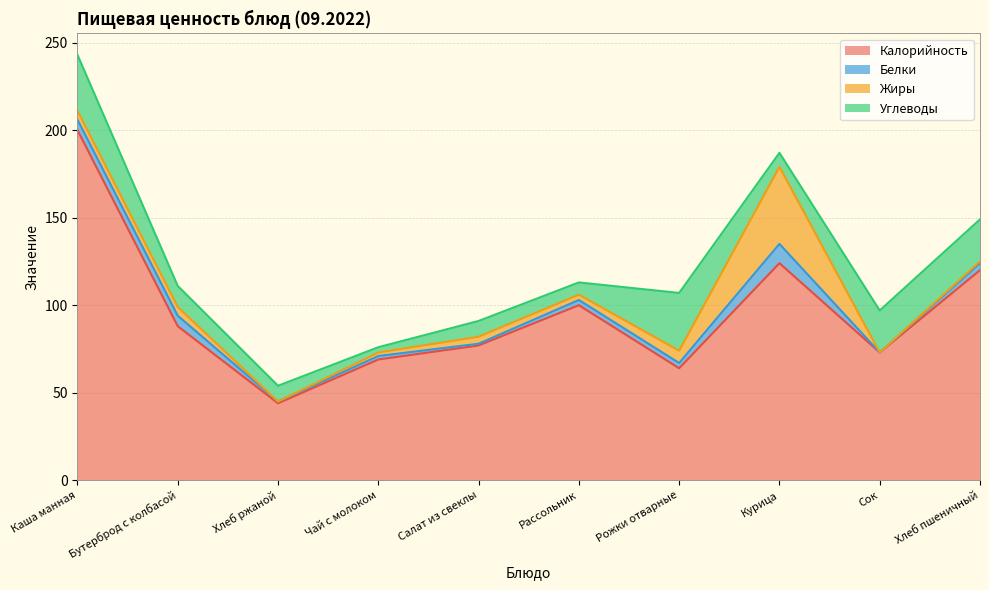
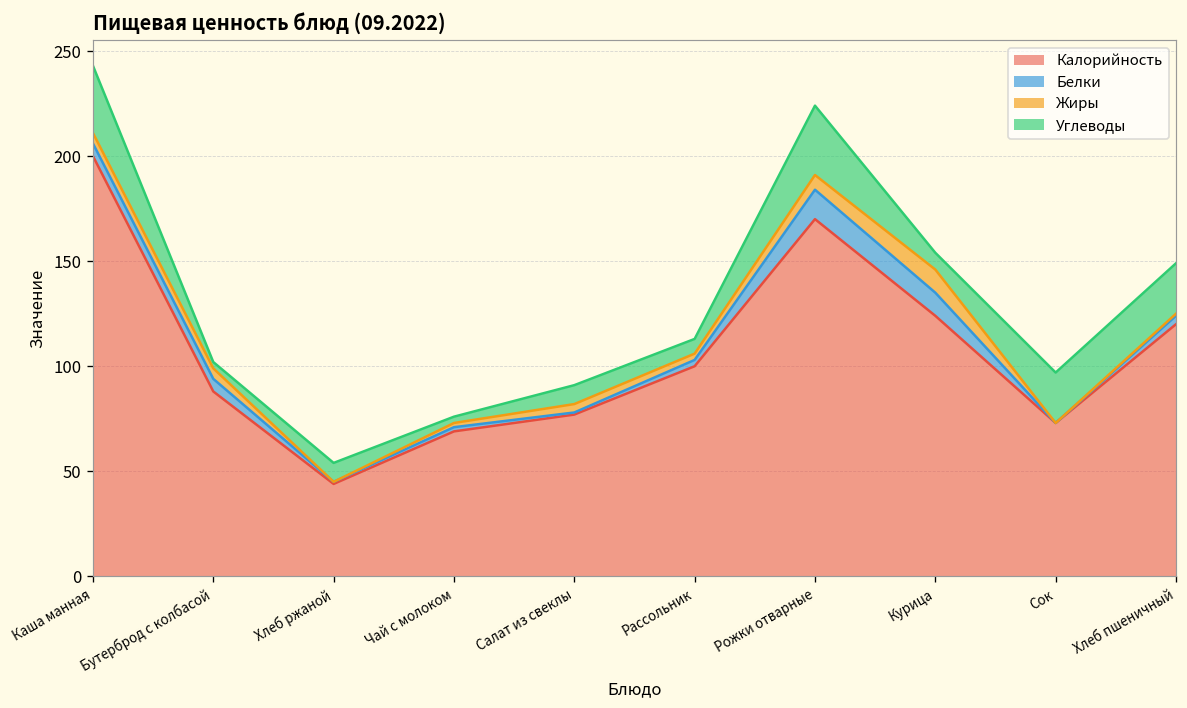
Углеводы, Бутерброд с колбасой: 12 -> 3
Калорийность, Рожки отварные: 64 -> 170
Белки, Рожки отварные: 3 -> 14
Жиры, Курица: 44 -> 11
